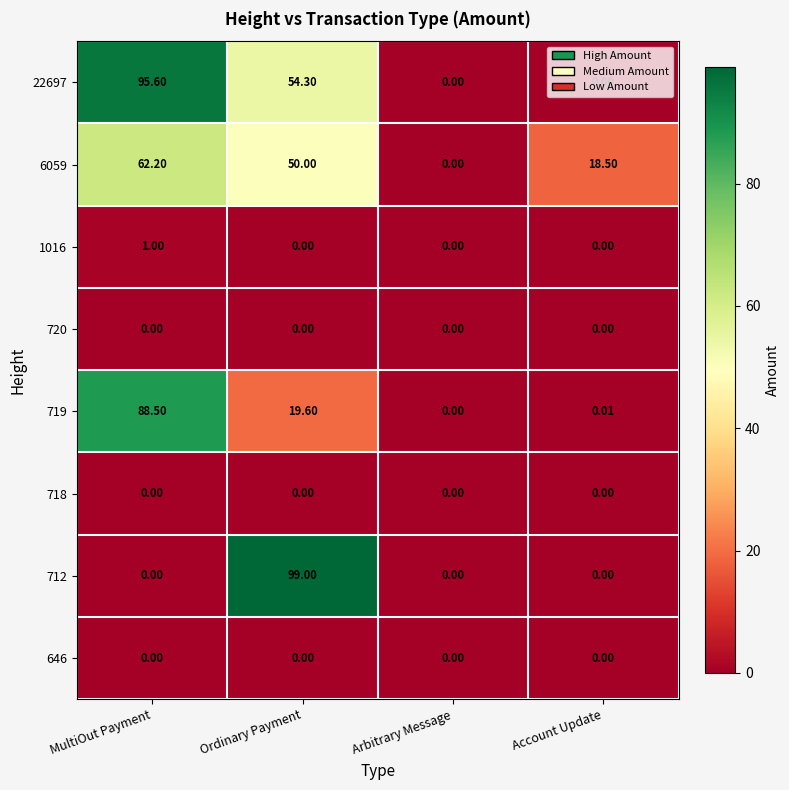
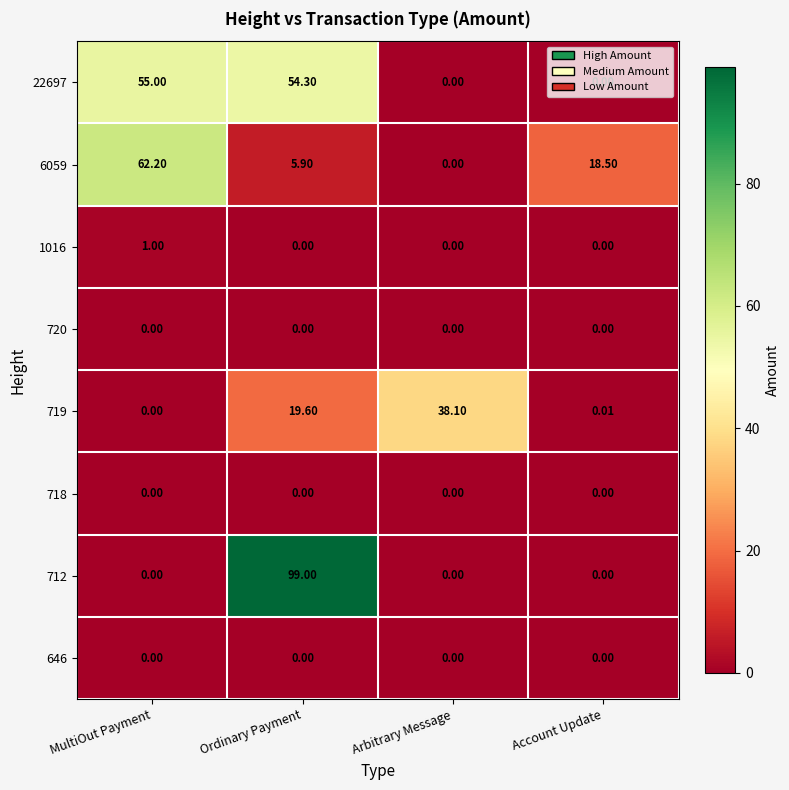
22697, MultiOut Payment: 95.60 -> 55.00
6059, Ordinary Payment: 50.00 -> 5.90
719, MultiOut Payment: 88.50 -> 0.00
719, Arbitrary Message: 0.00 -> 38.10
